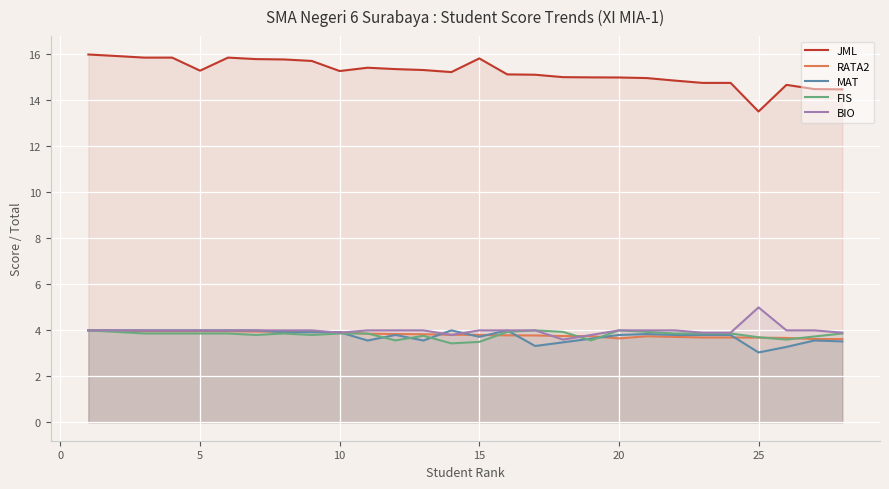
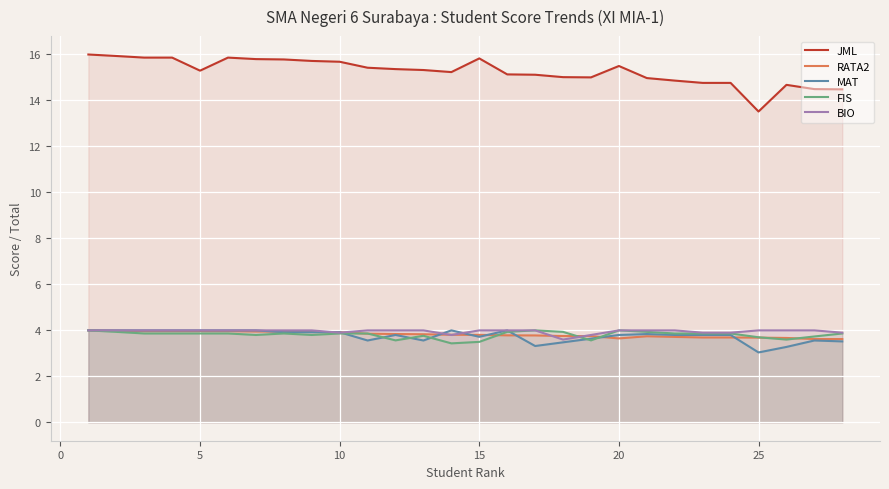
JML, 10: 15.3 -> 15.7
JML, 20: 15.0 -> 15.5
BIO, 25: 5 -> 4
